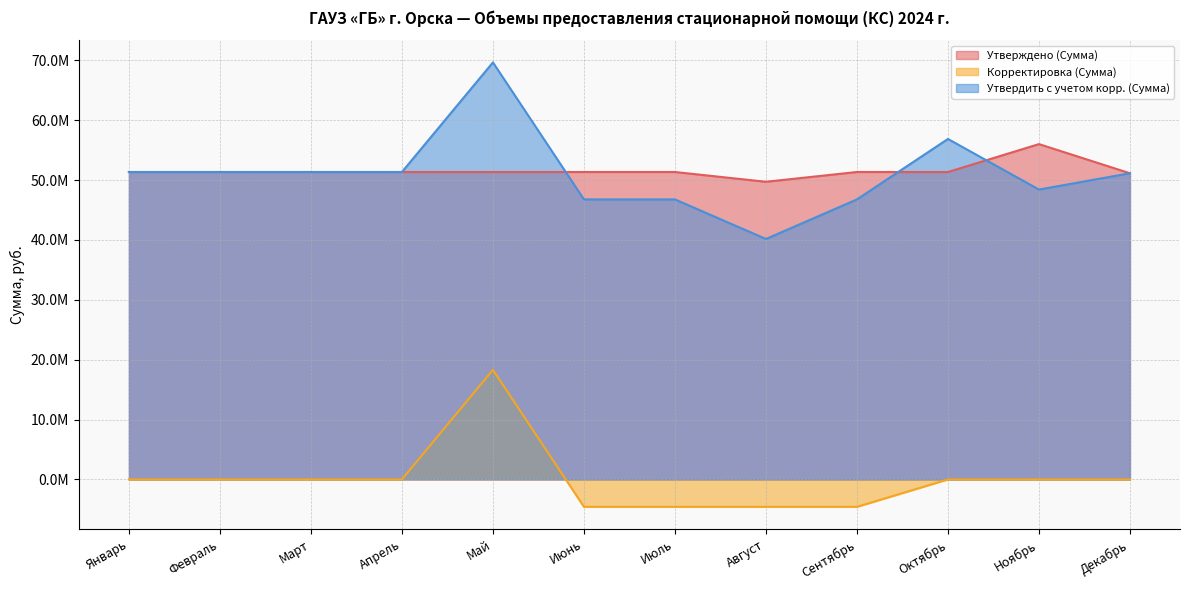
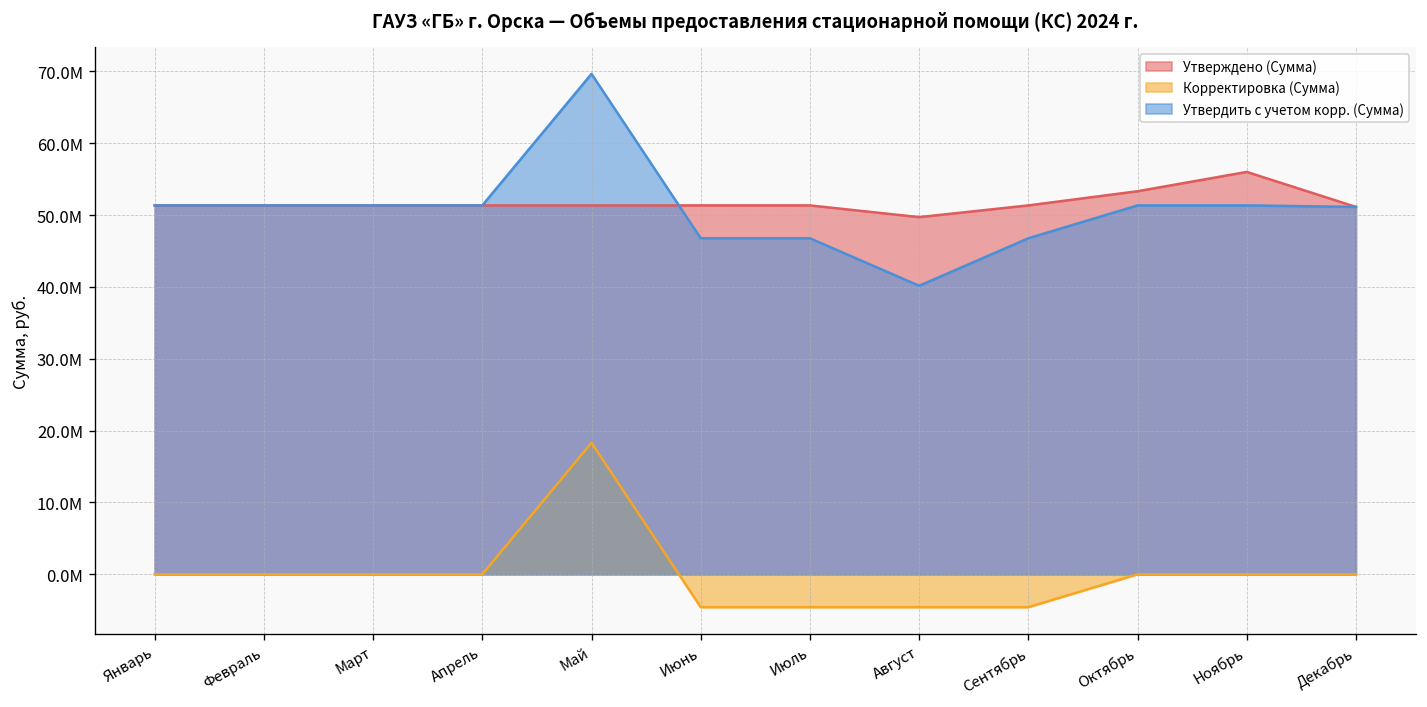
Утверждено (Сумма), Октябрь: 51000000 -> 53000000
Утвердить с учетом корр. (Сумма), Октябрь: 57000000 -> 51000000
Утвердить с учетом корр. (Сумма), Ноябрь: 48000000 -> 51000000
